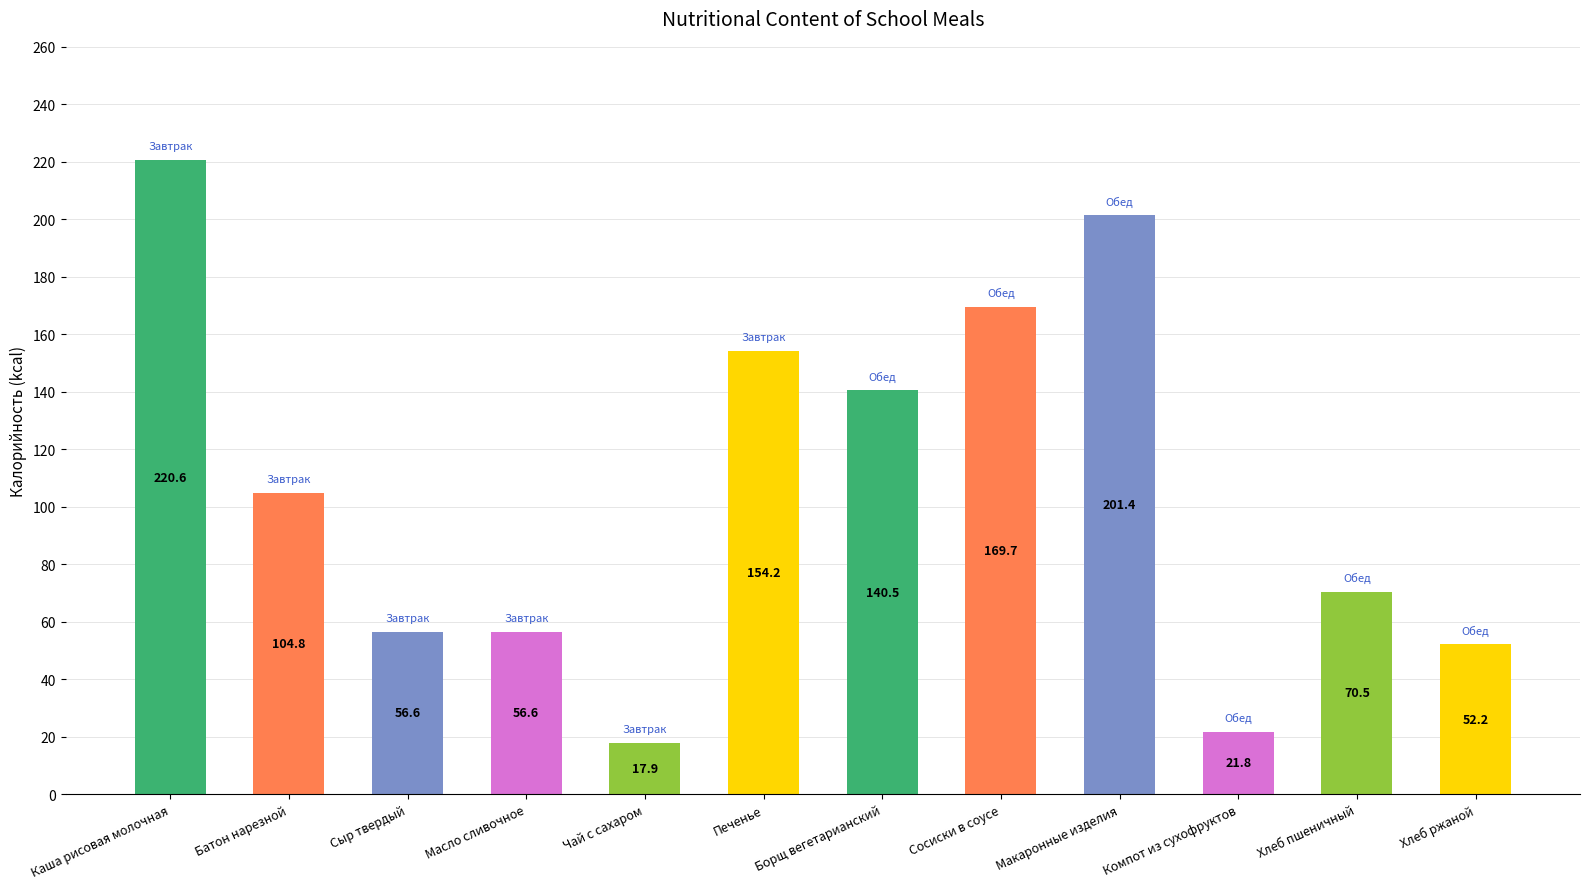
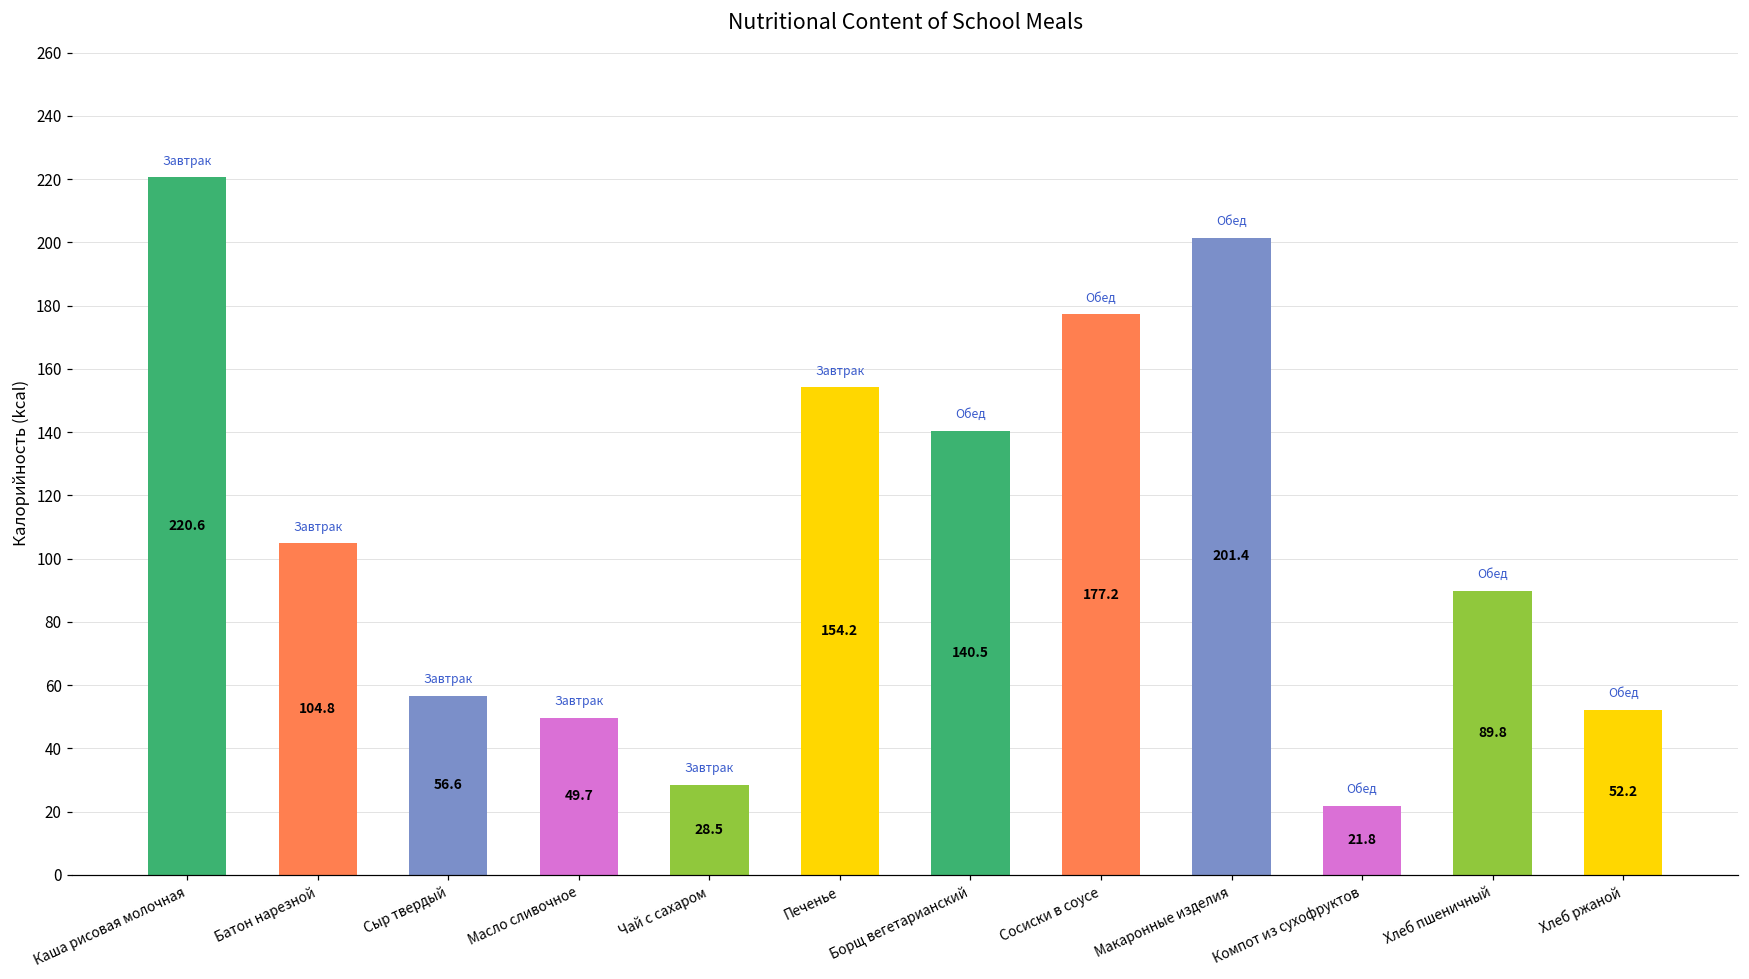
Масло сливочное: 56.6 -> 49.7
Чай с сахаром: 17.9 -> 28.5
Сосиски в соусе: 169.7 -> 177.2
Хлеб пшеничный: 70.5 -> 89.8
